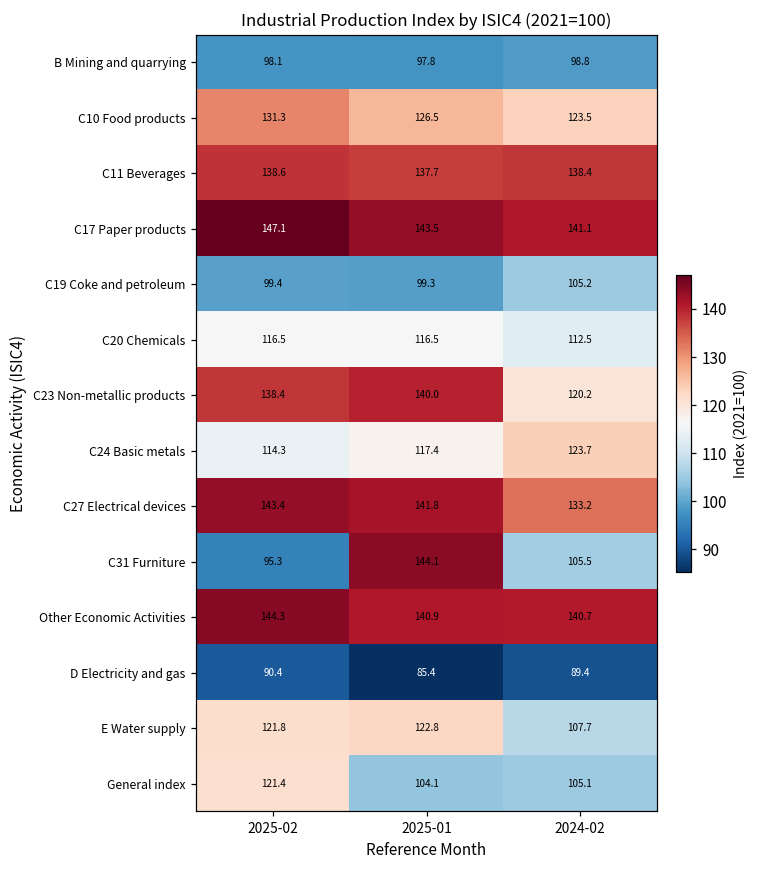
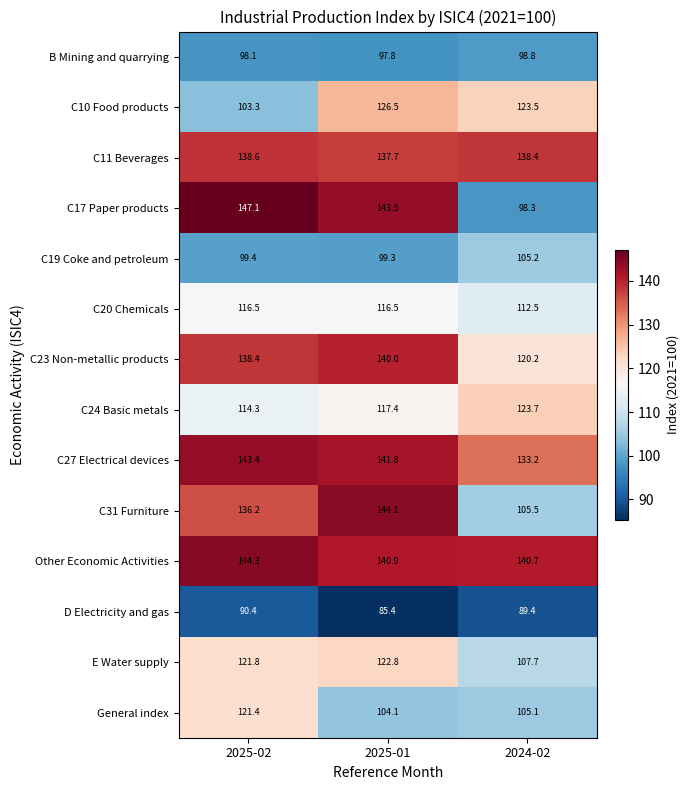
C10 Food products, 2025-02: 131.3 -> 103.3
C17 Paper products, 2024-02: 141.1 -> 98.3
C31 Furniture, 2025-02: 95.3 -> 136.2
